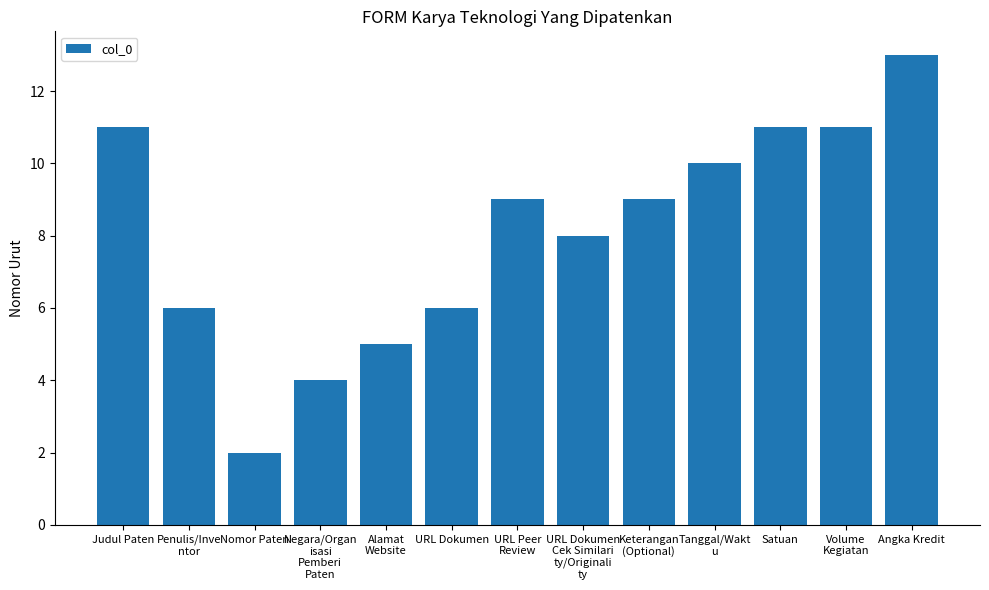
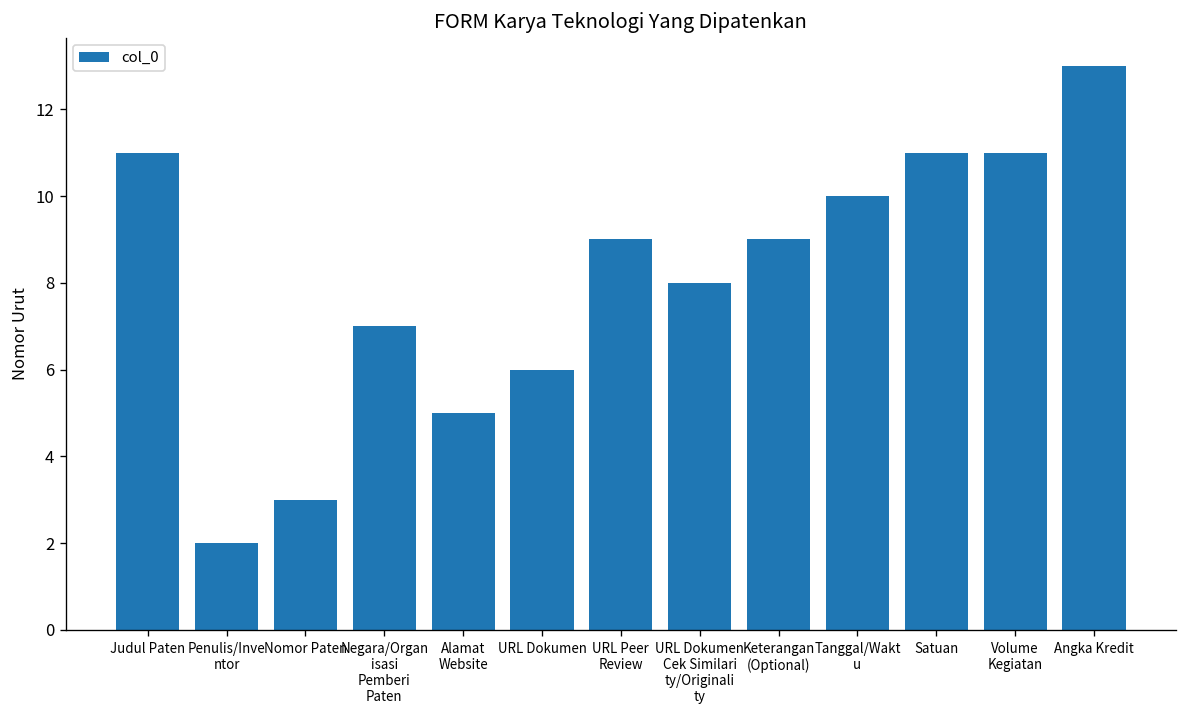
Penulis/Inve ntor: 6 -> 2
Nomor Paten: 2 -> 3
Negara/Organ isasi Pemberi Paten: 4 -> 7
